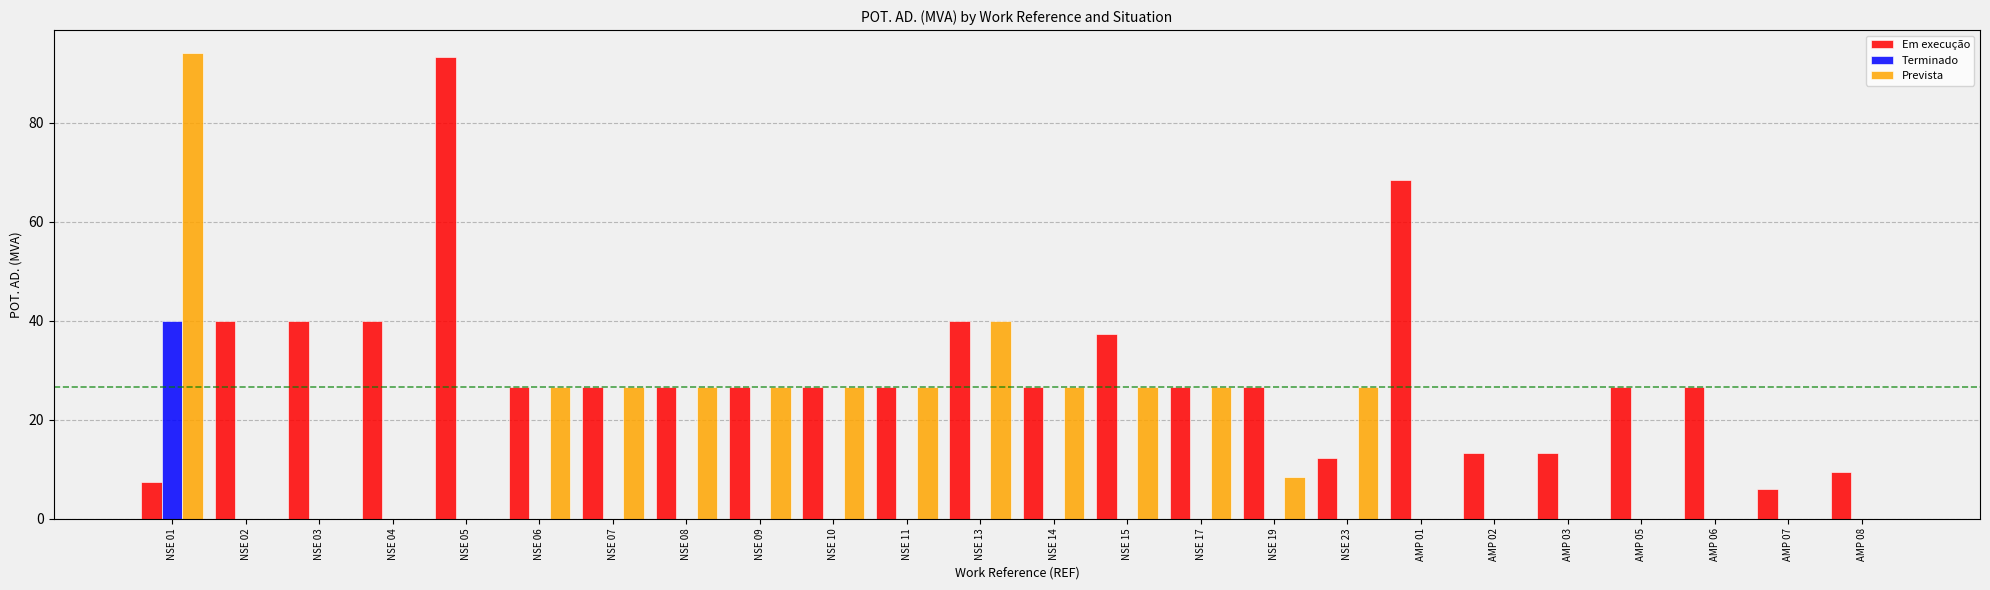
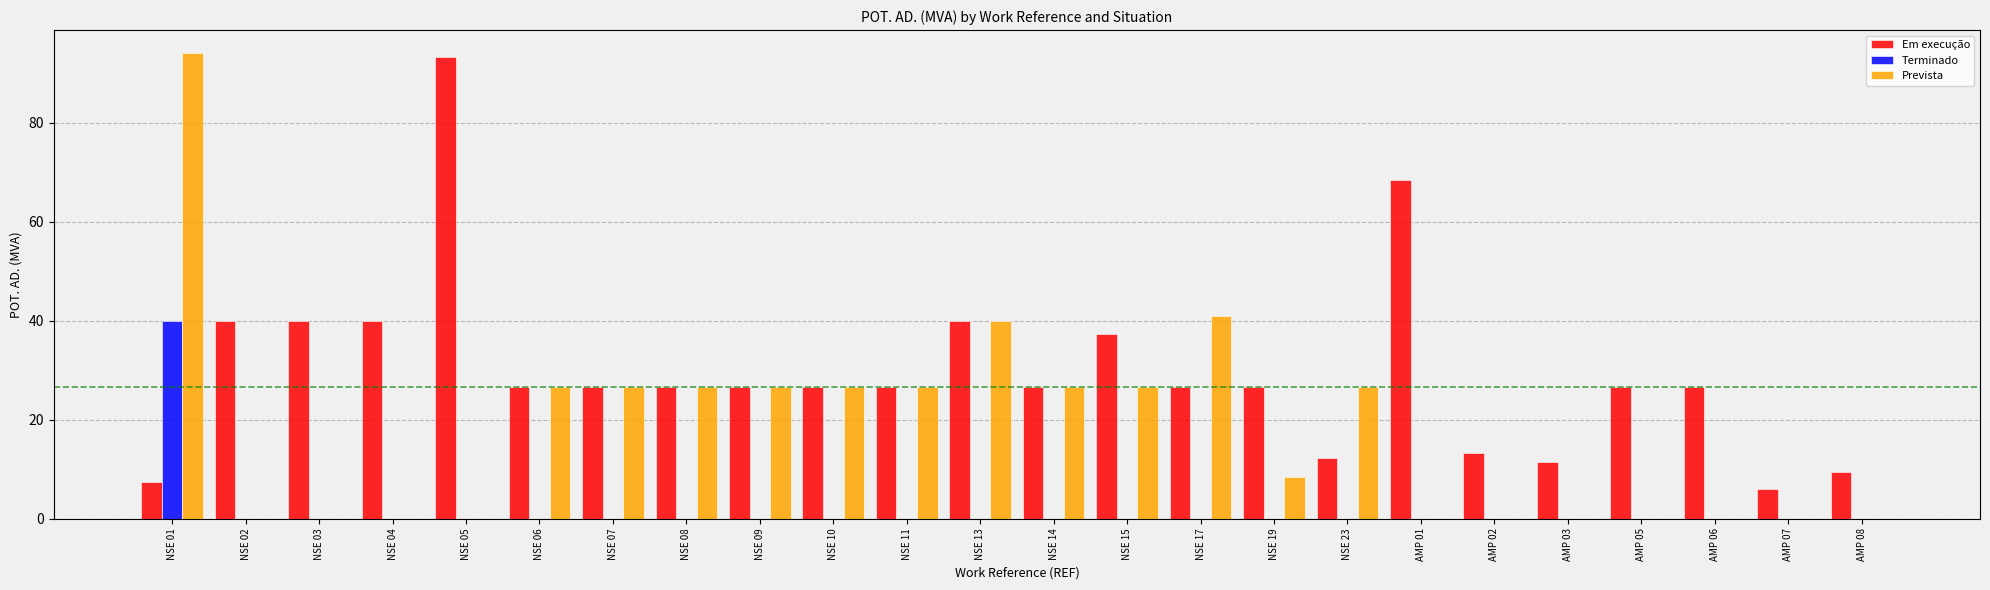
Prevista, NSE 17: 27 -> 41
Em execução, AMP 03: 13 -> 11
